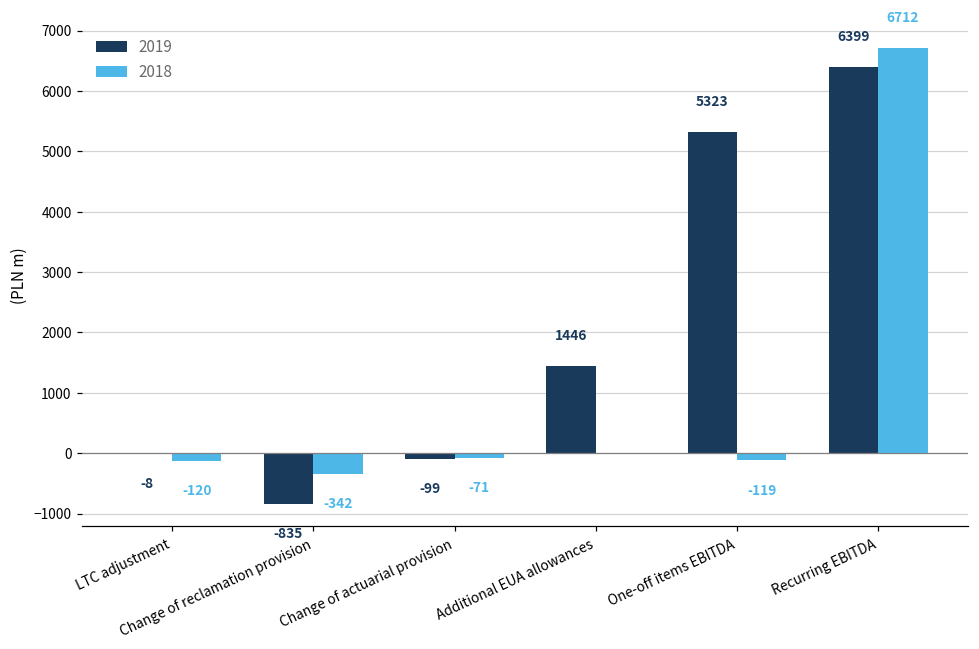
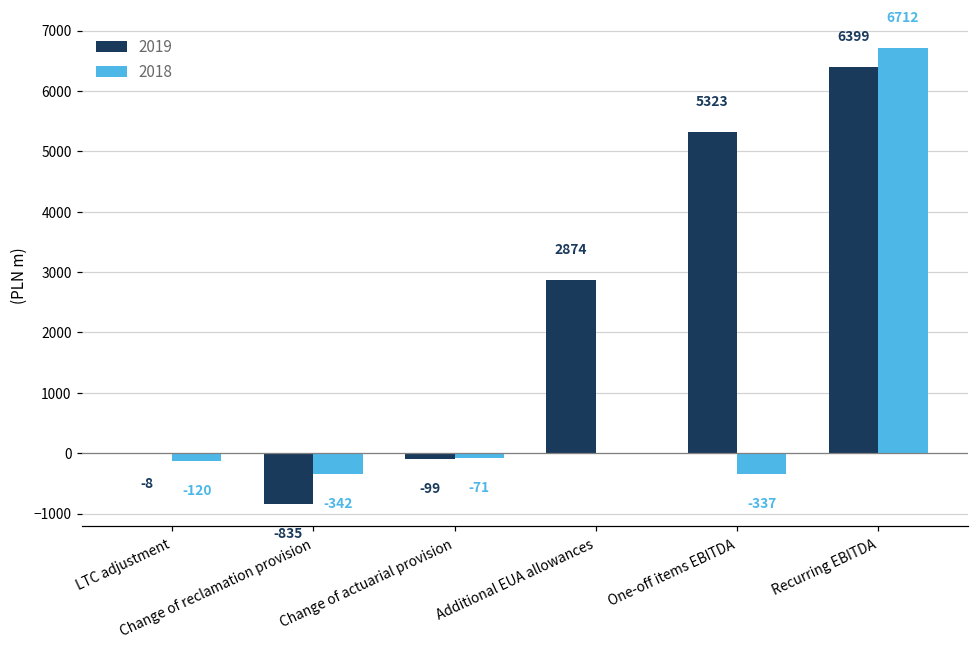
2019, Additional EUA allowances: 1446 -> 2874
2018, One-off items EBITDA: -119 -> -337
